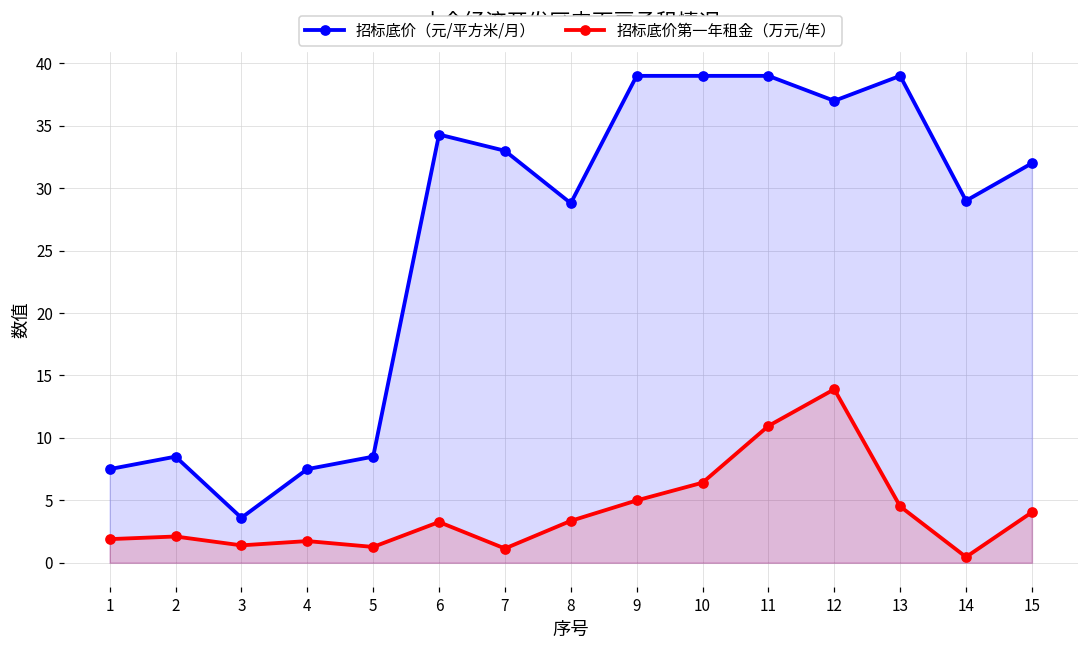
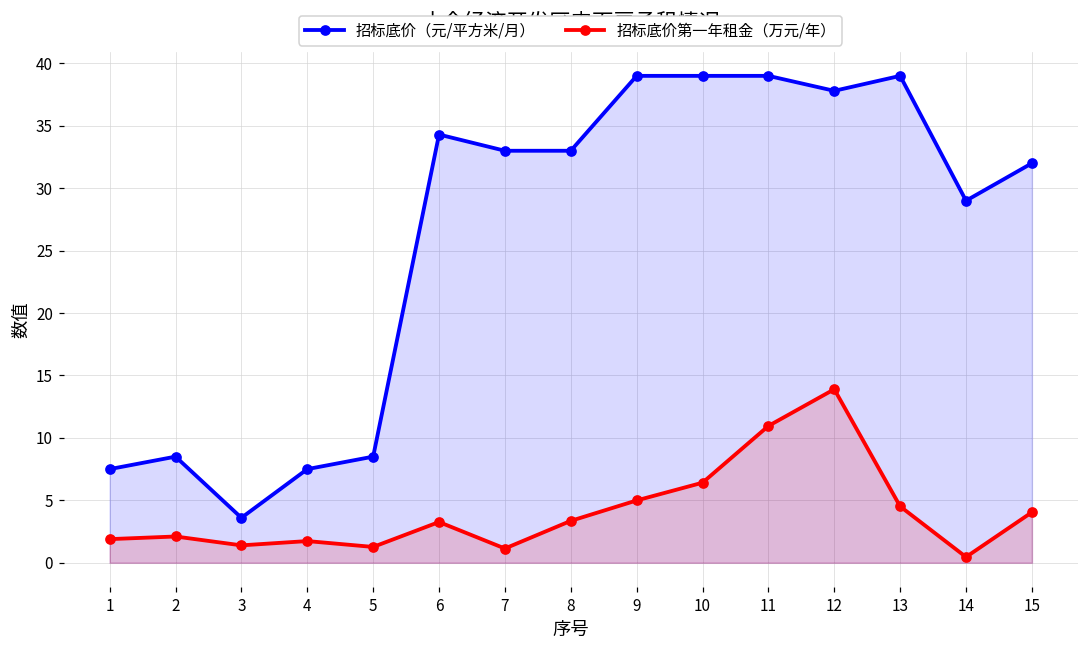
招标底价（元/平方米/月）, 8: 28.8 -> 33.0
招标底价（元/平方米/月）, 12: 37.0 -> 37.8
